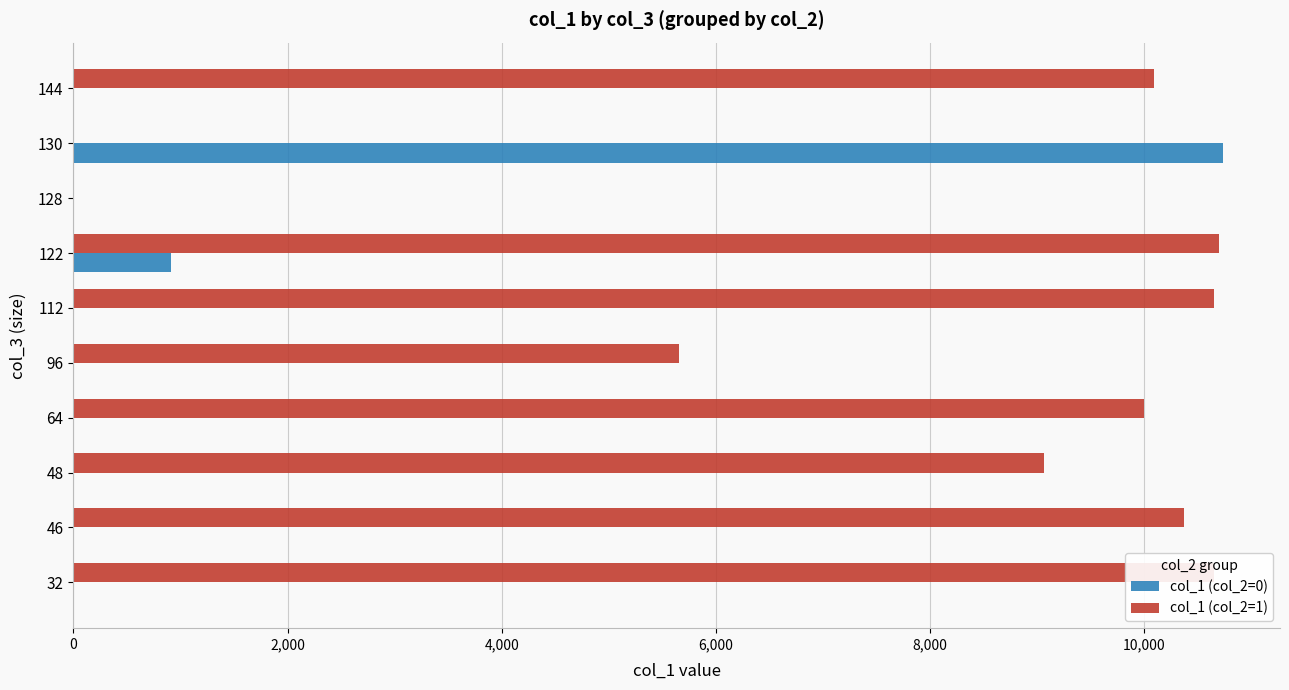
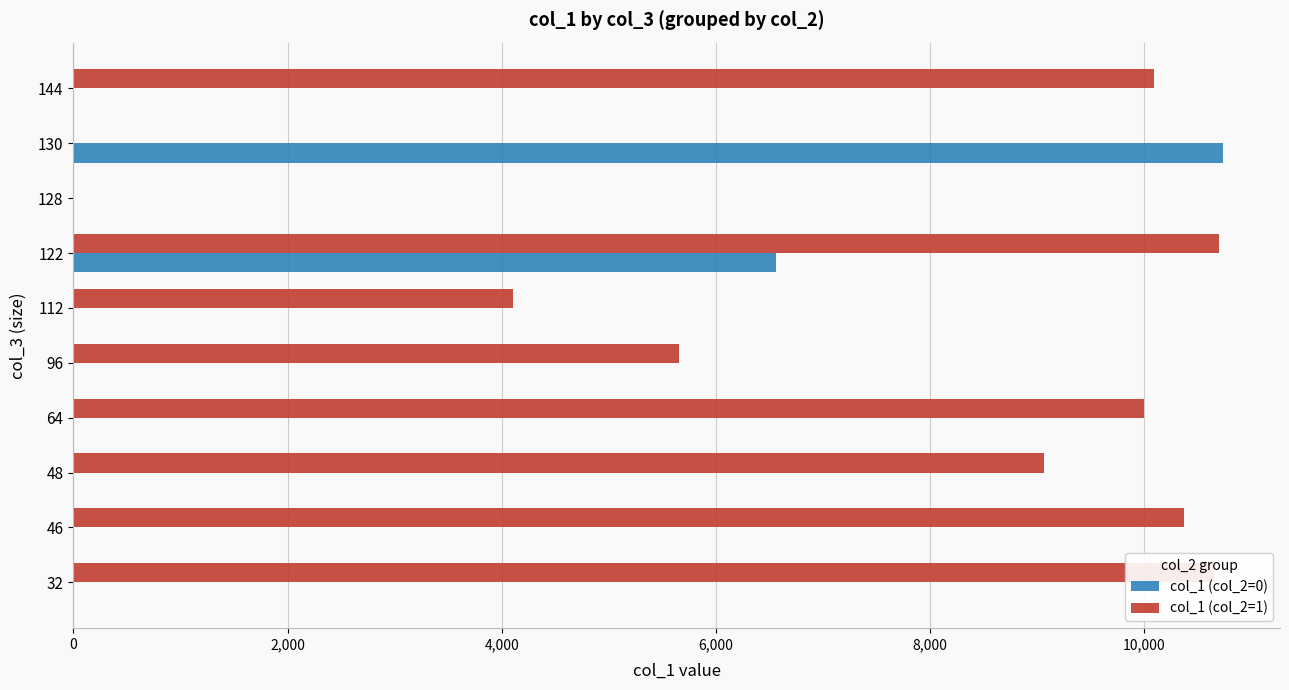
col_1 (col_2=0), 122: 910 -> 6,560
col_1 (col_2=1), 112: 10,650 -> 4,110
